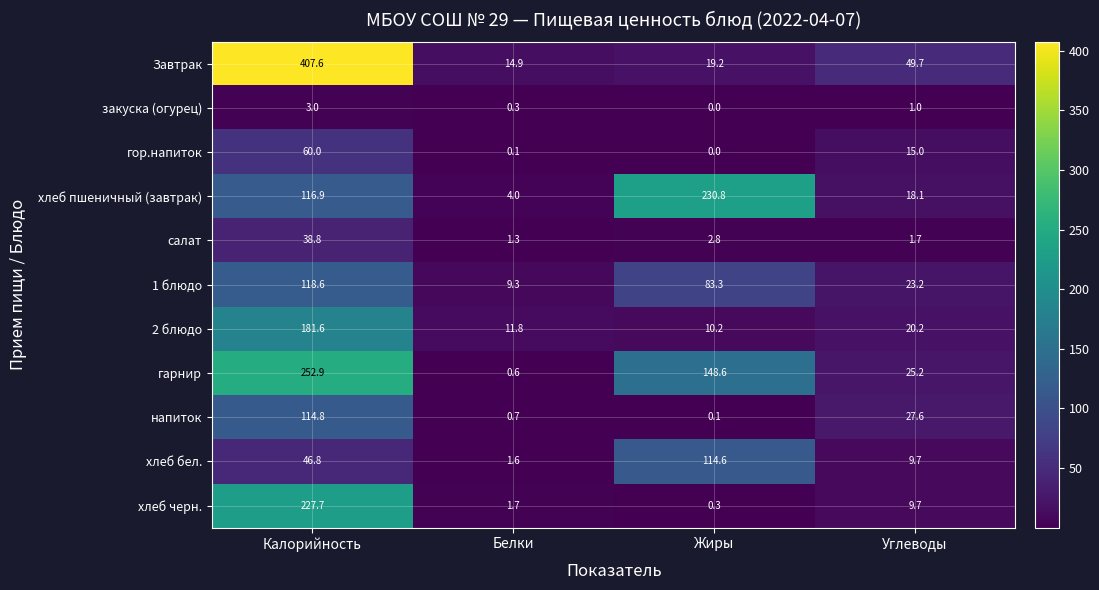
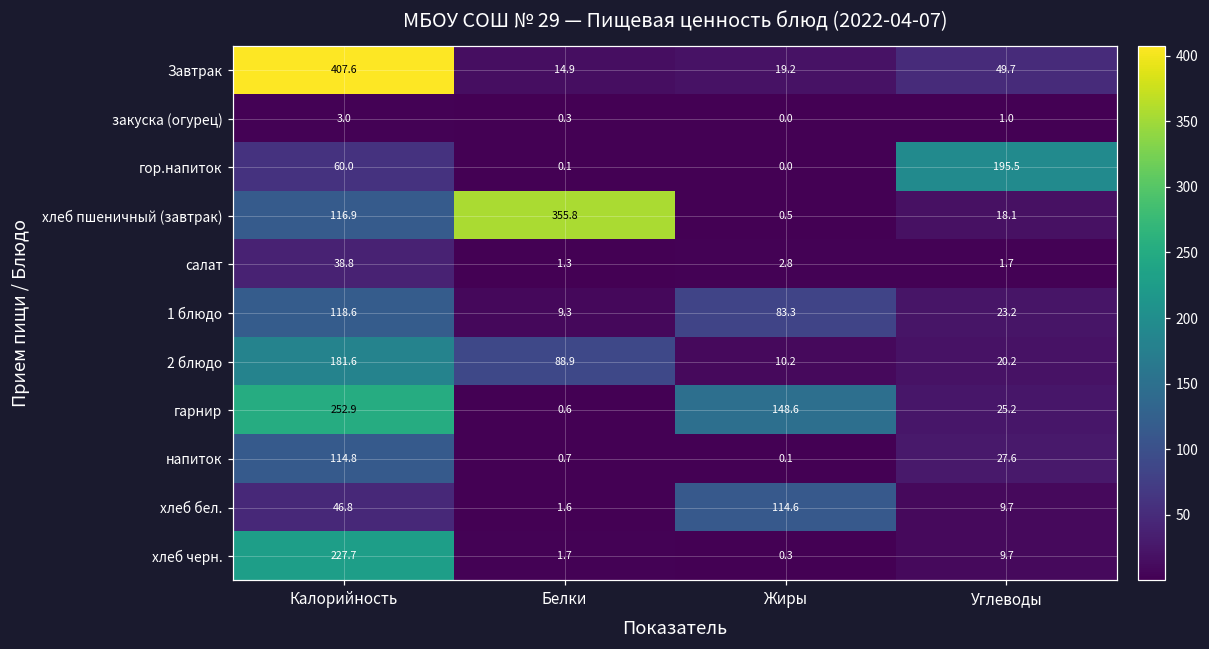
гор.напиток, Углеводы: 15.0 -> 195.5
хлеб пшеничный (завтрак), Белки: 4.0 -> 355.8
хлеб пшеничный (завтрак), Жиры: 230.8 -> 0.5
2 блюдо, Белки: 11.8 -> 88.9
